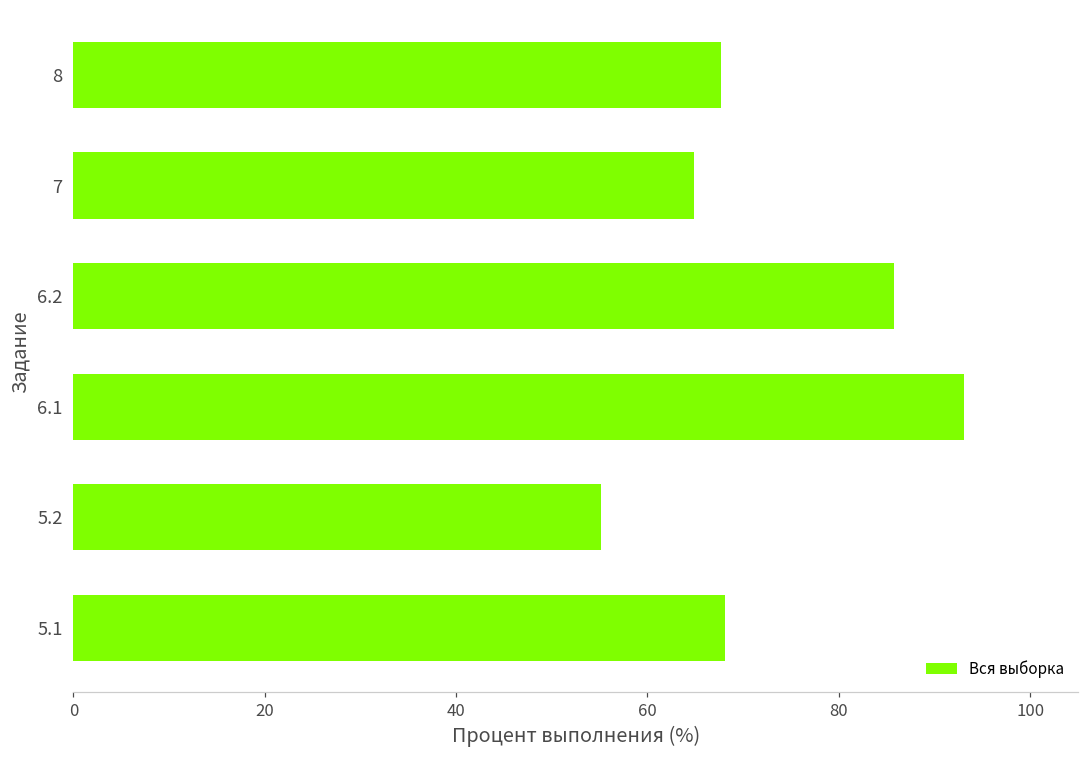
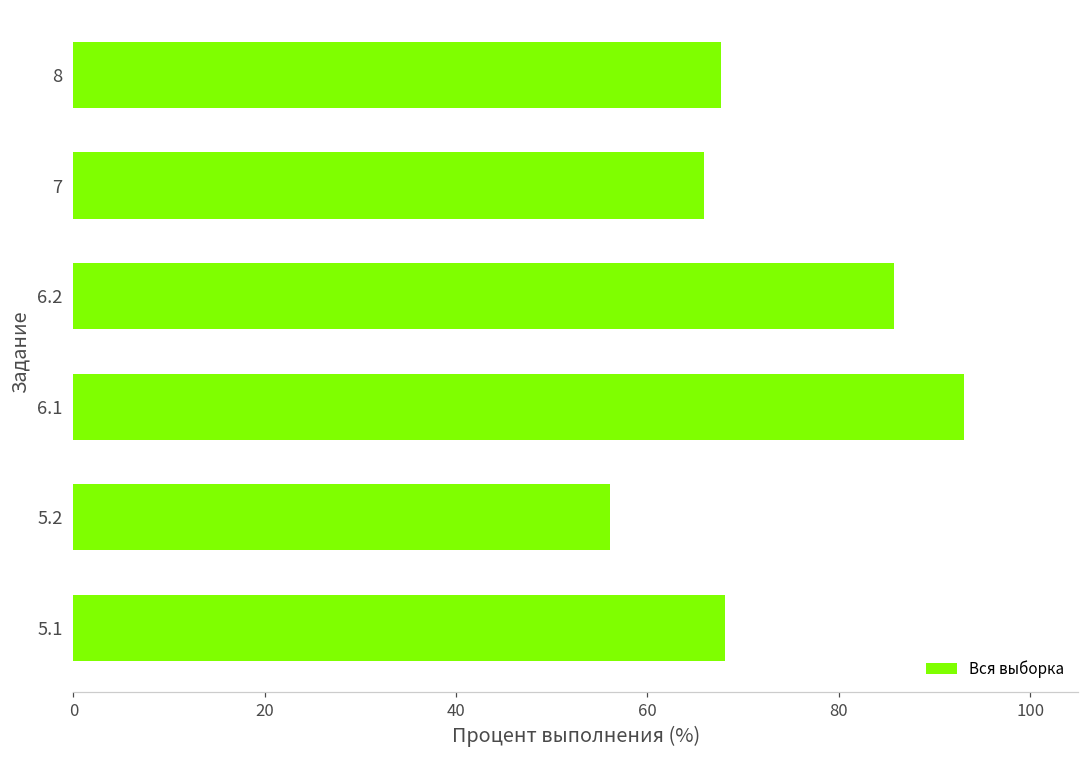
7: 65 -> 66
5.2: 55 -> 56
